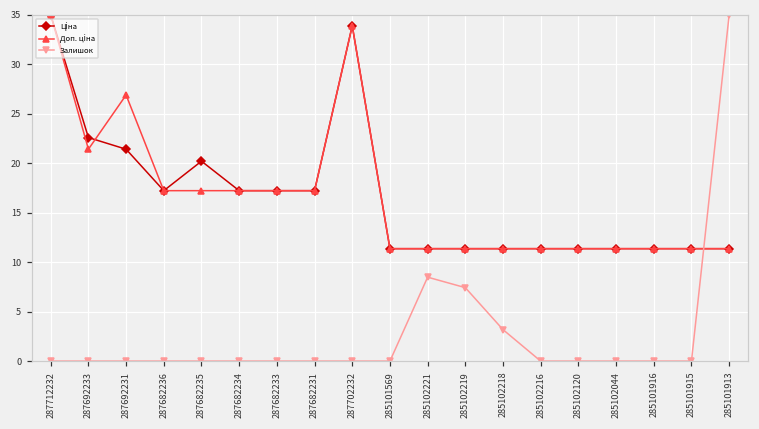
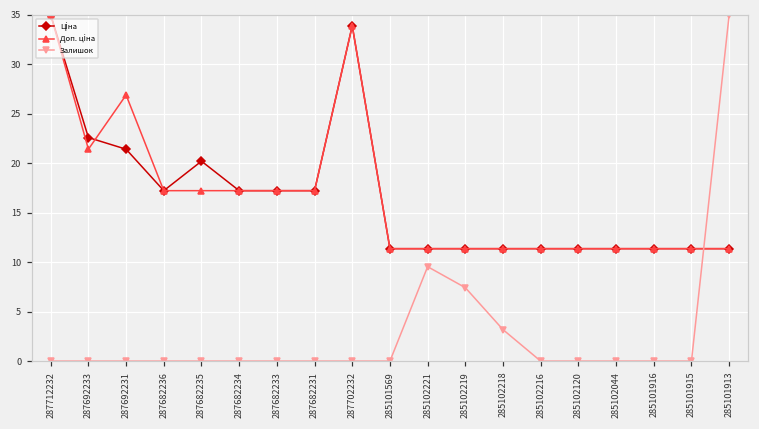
Залишок, 285102221: 8 -> 10
